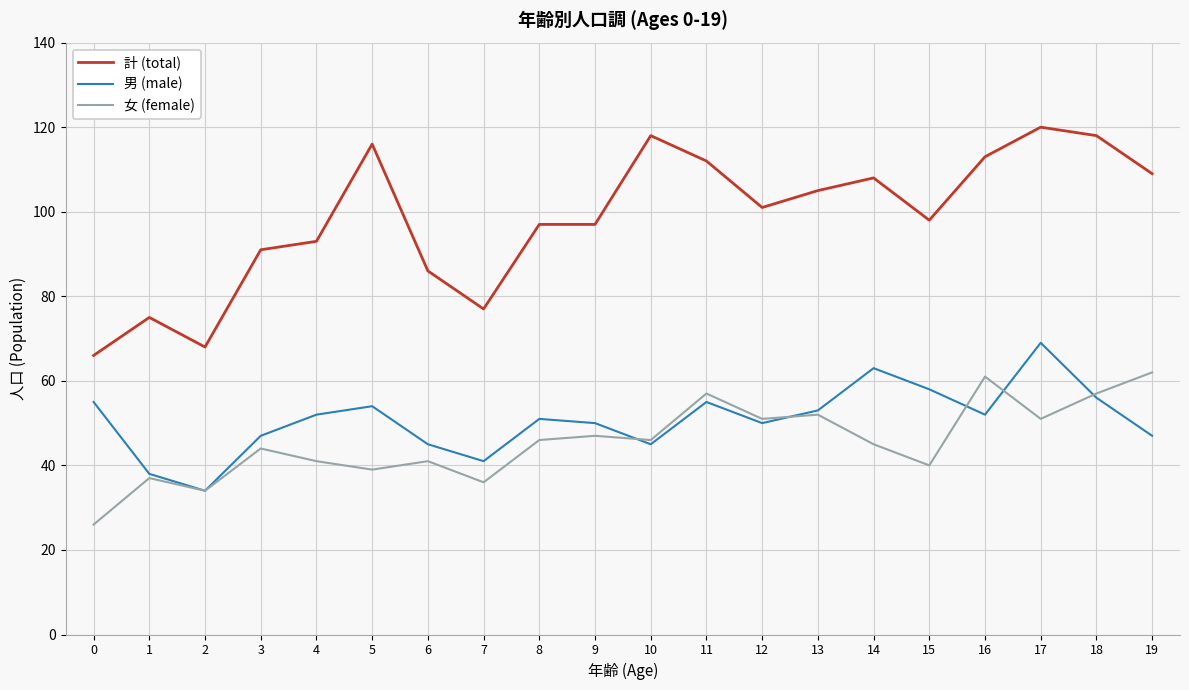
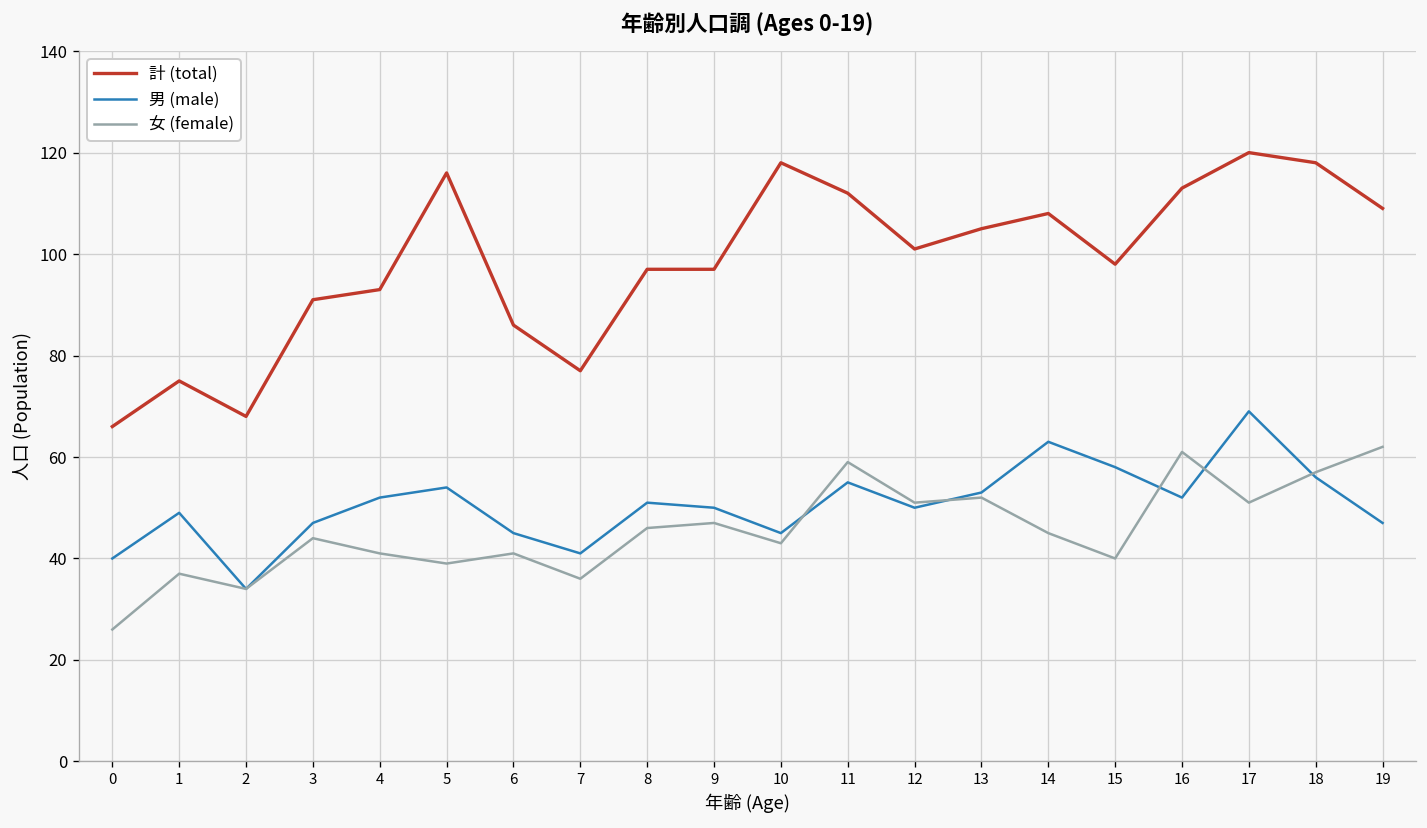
男 (male), 0: 55 -> 40
男 (male), 1: 38 -> 49
女 (female), 10: 46 -> 43
女 (female), 11: 57 -> 59
